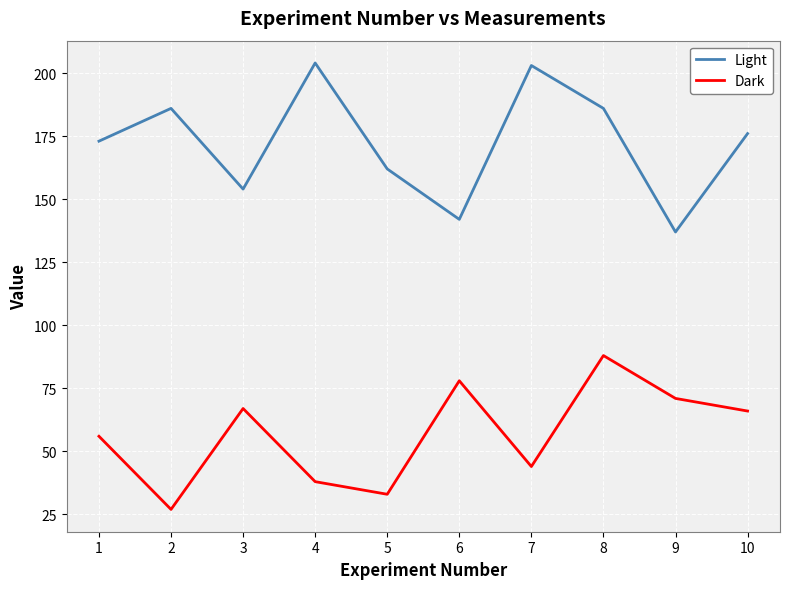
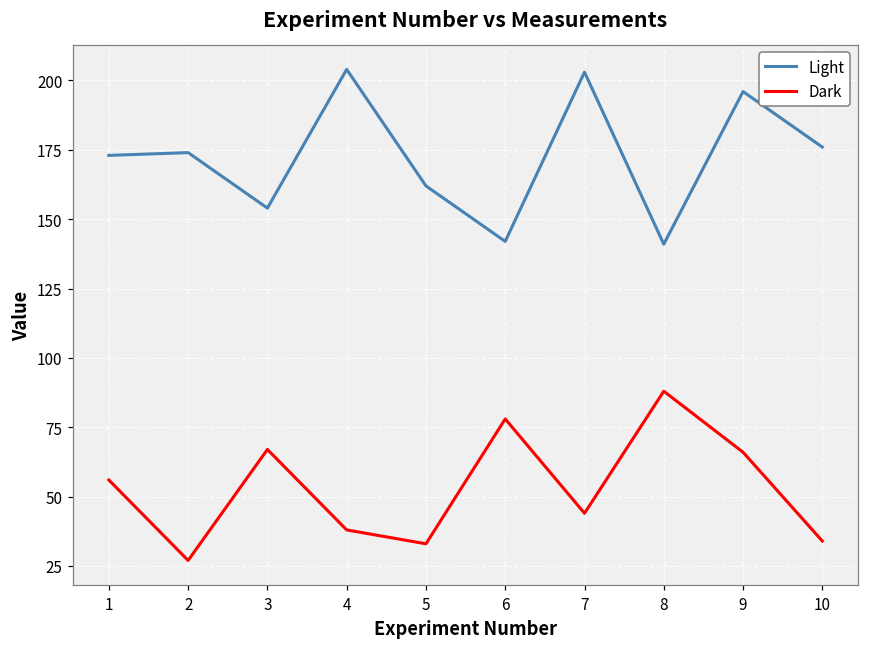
Light, 2: 186 -> 174
Light, 8: 186 -> 141
Light, 9: 137 -> 196
Dark, 9: 71 -> 66
Dark, 10: 66 -> 34
